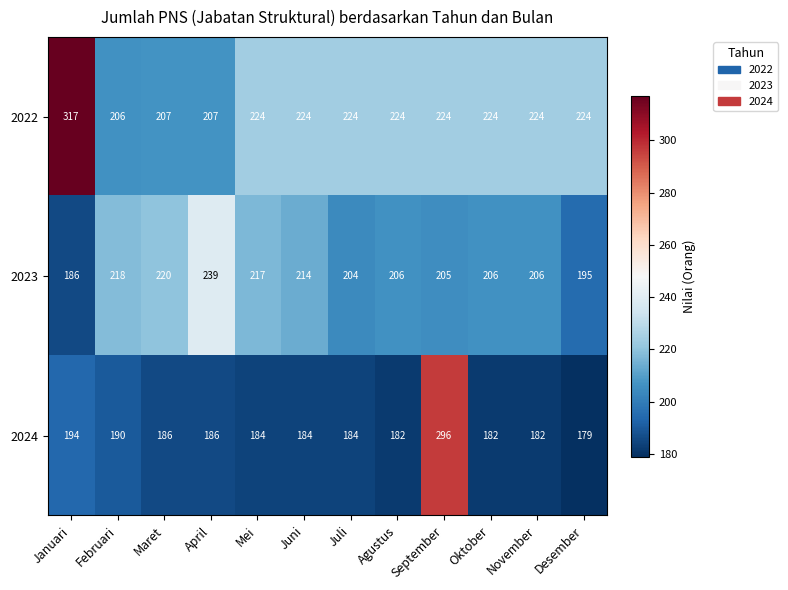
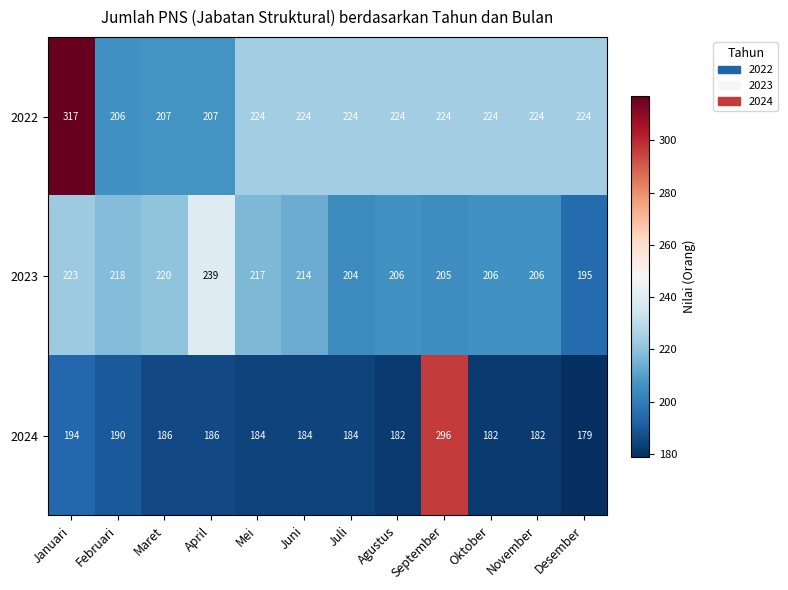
2023, Januari: 186 -> 223
